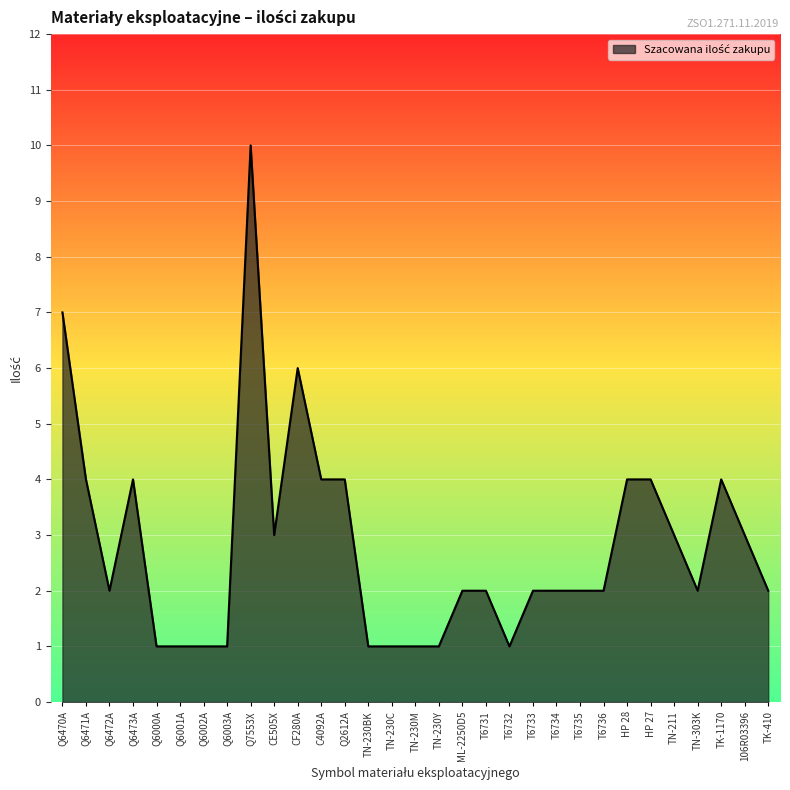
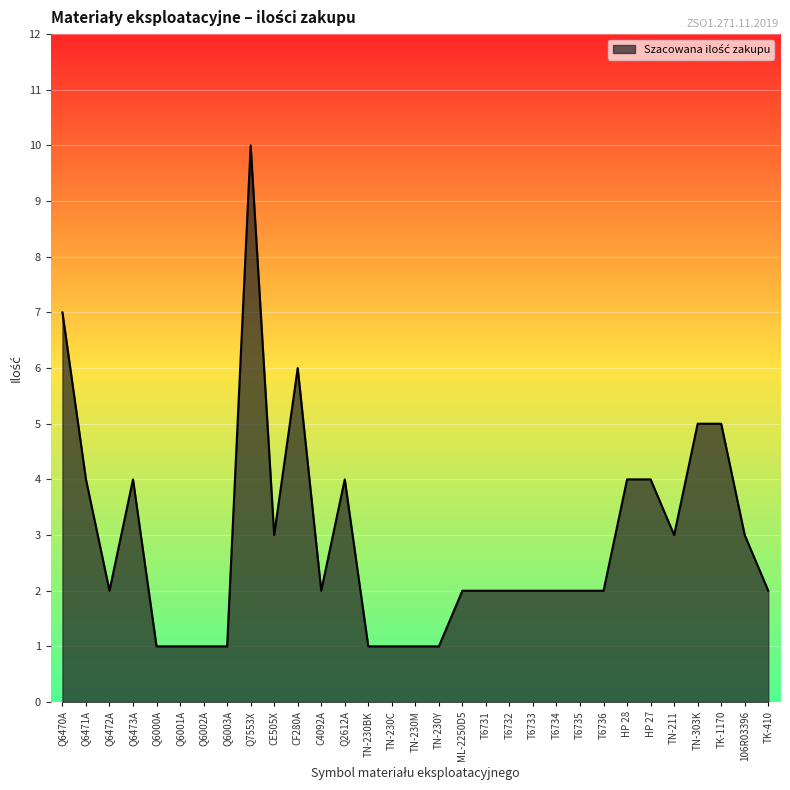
C4092A: 4 -> 2
T6732: 1 -> 2
TN-303K: 2 -> 5
TK-1170: 4 -> 5
